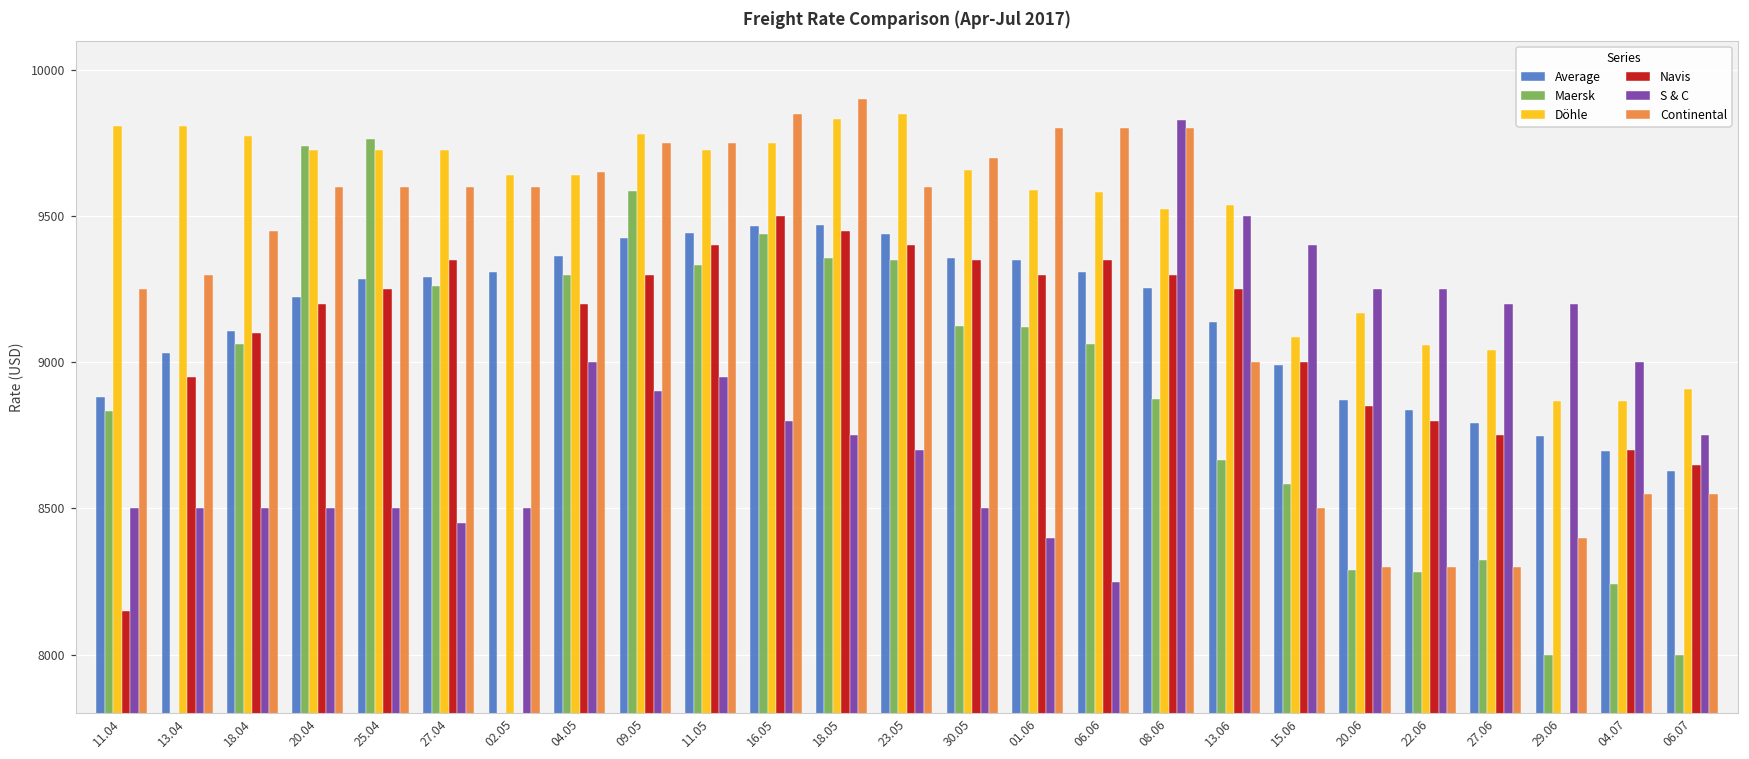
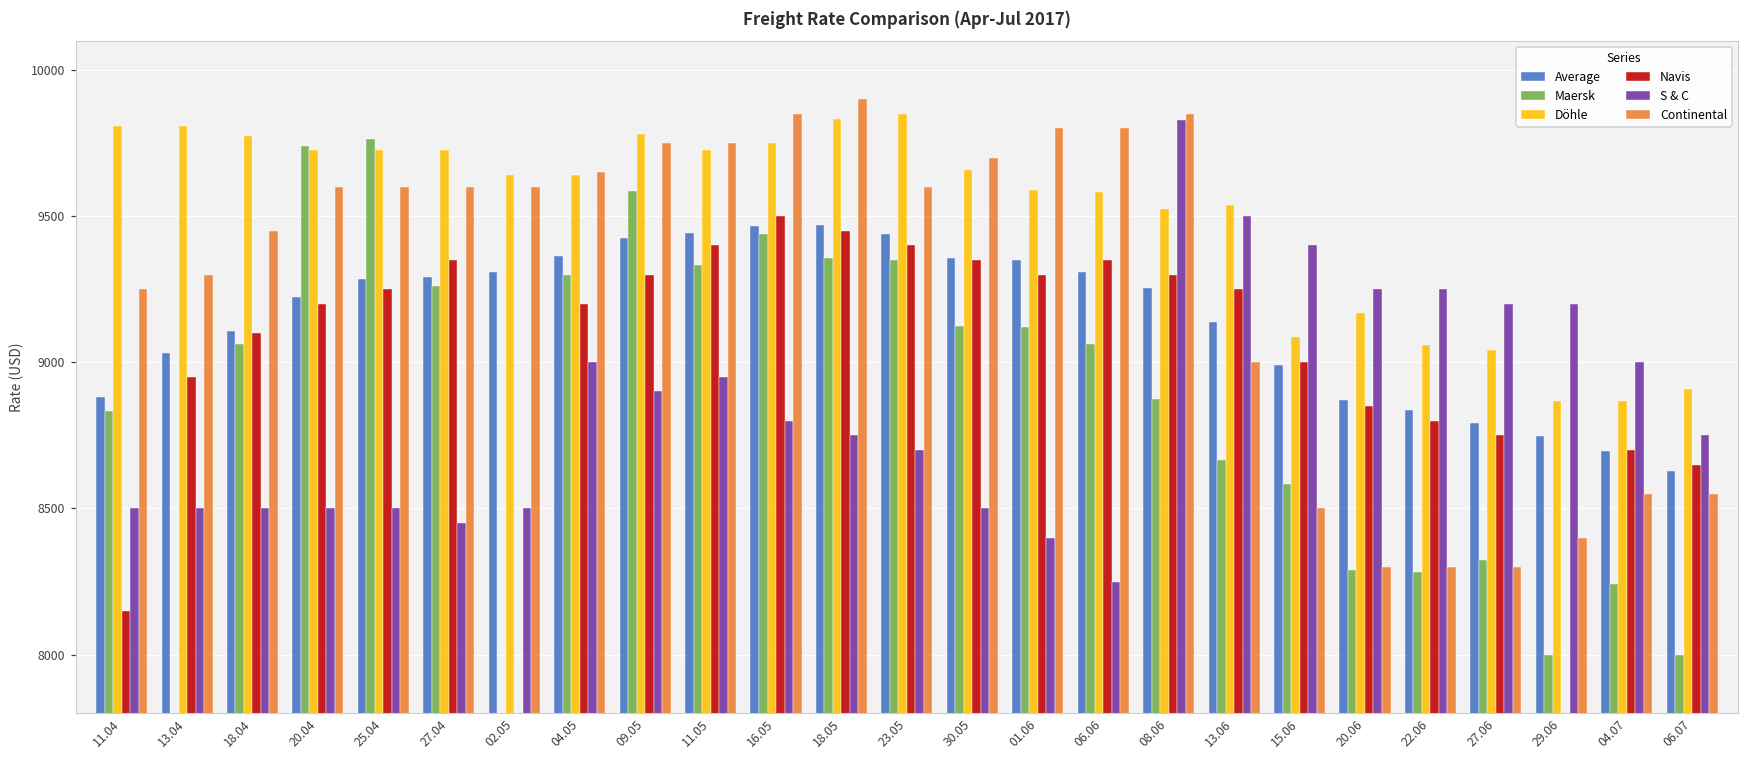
Continental, 08.06: 9800 -> 9850
